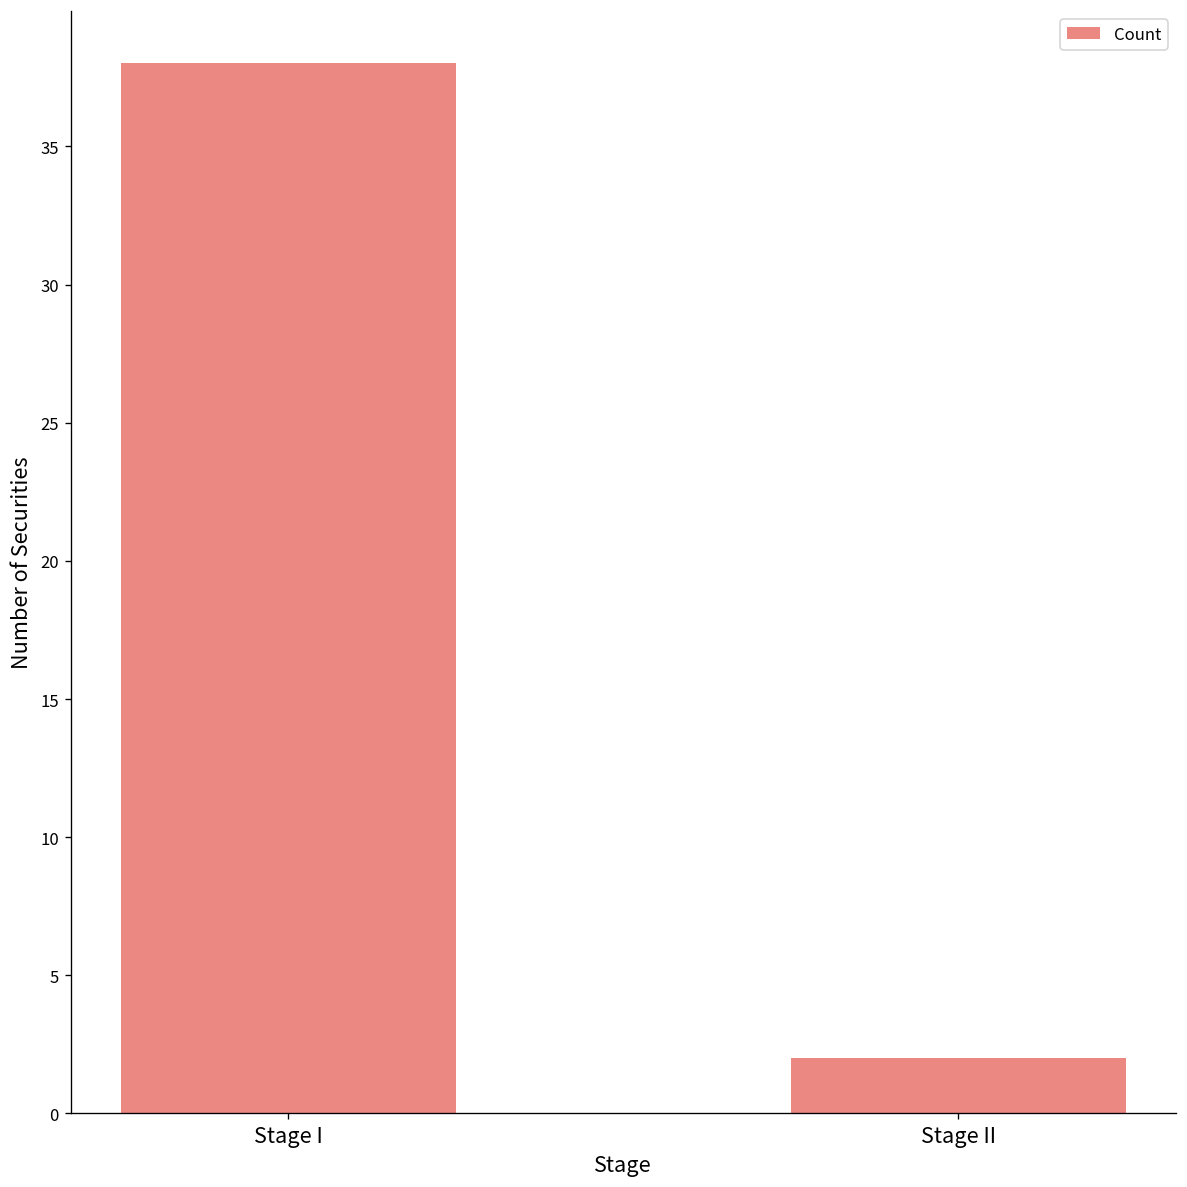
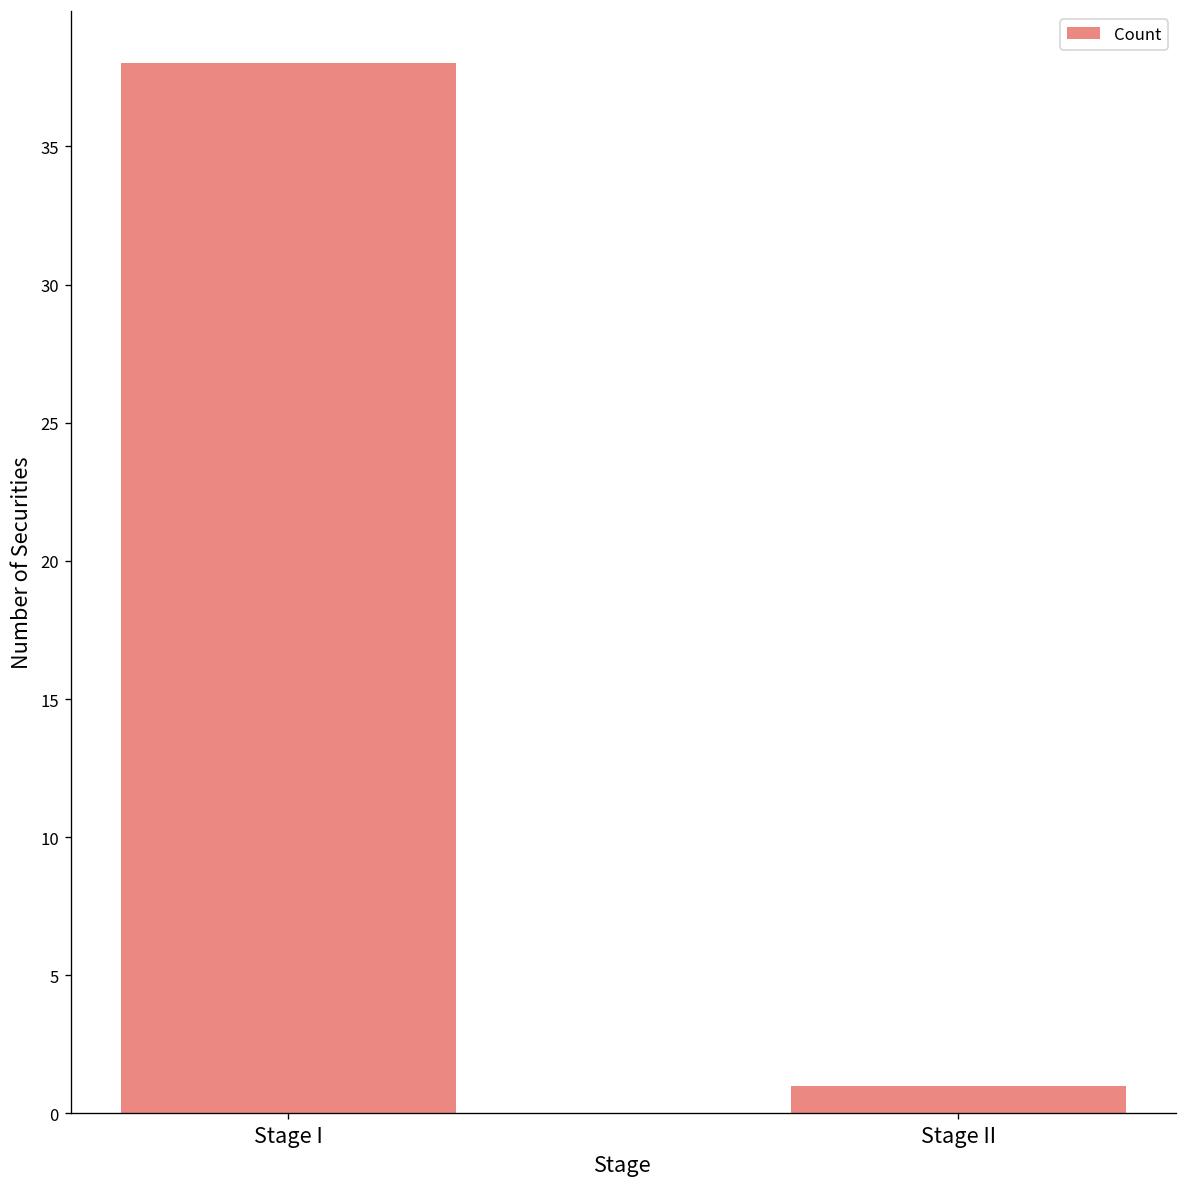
Stage II: 2 -> 1
